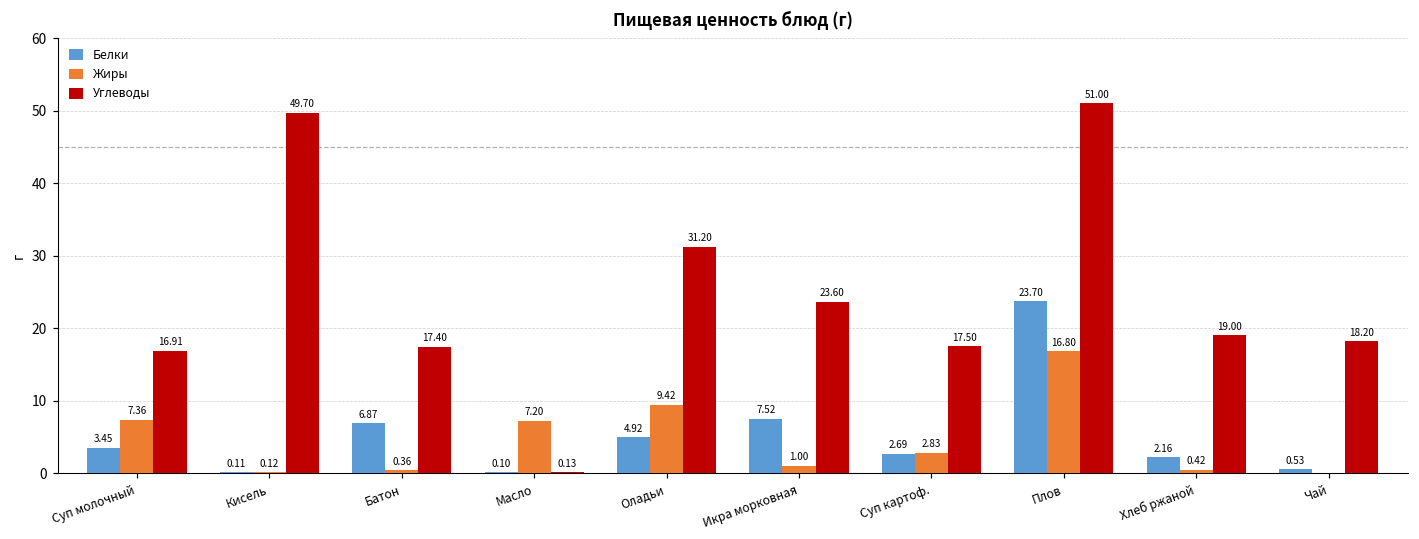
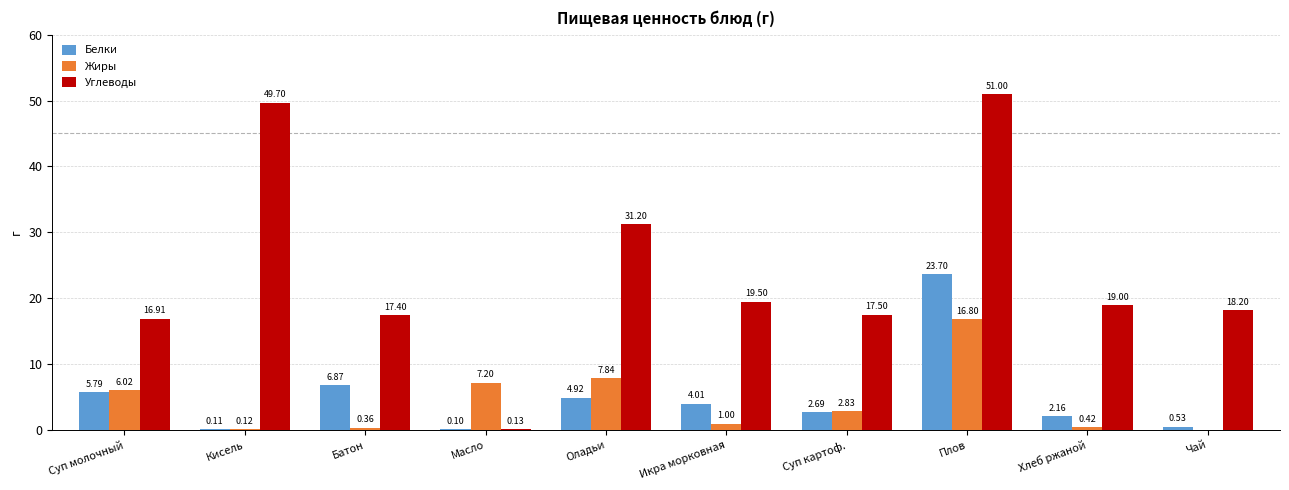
Белки, Суп молочный: 3.45 -> 5.79
Жиры, Суп молочный: 7.36 -> 6.02
Жиры, Оладьи: 9.42 -> 7.84
Белки, Икра морковная: 7.52 -> 4.01
Углеводы, Икра морковная: 23.60 -> 19.50
